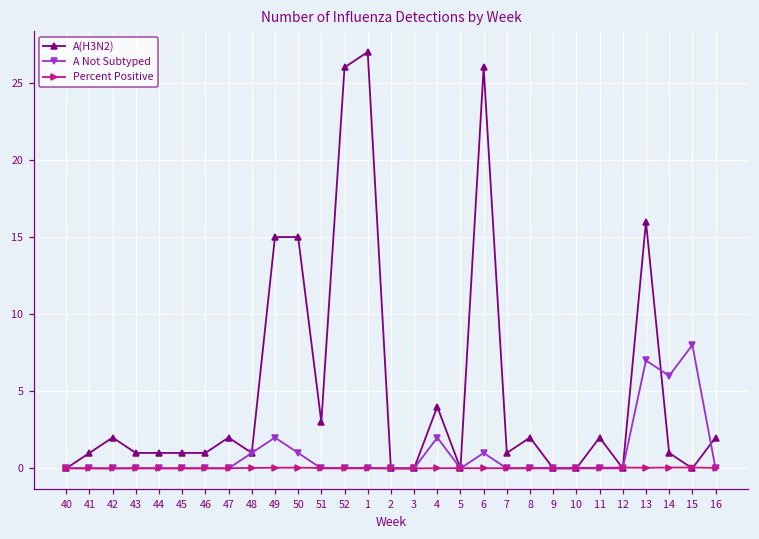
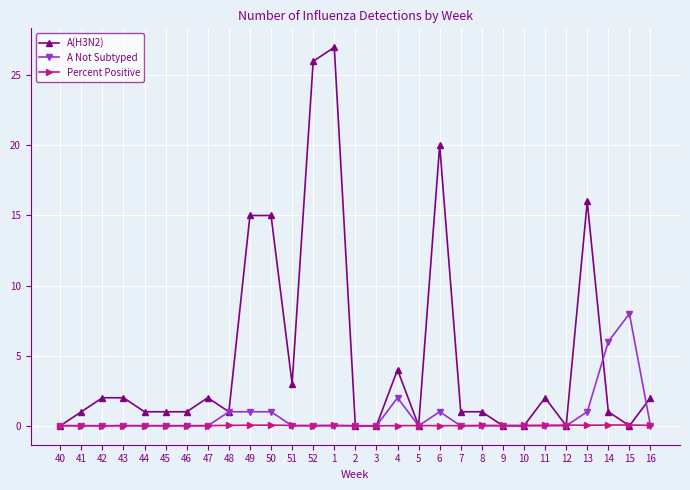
A(H3N2), 43: 1 -> 2
A Not Subtyped, 49: 2 -> 1
A(H3N2), 6: 26 -> 20
A(H3N2), 8: 2 -> 1
A Not Subtyped, 13: 7 -> 1
